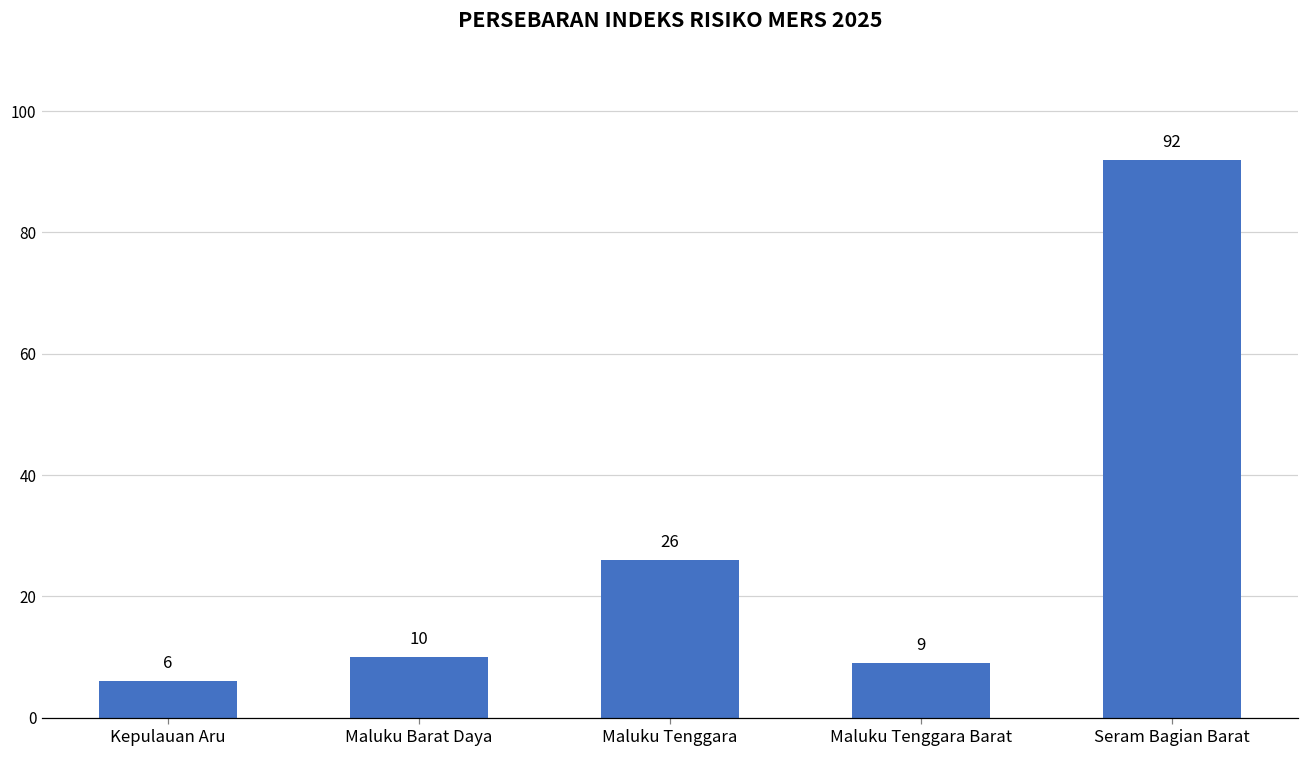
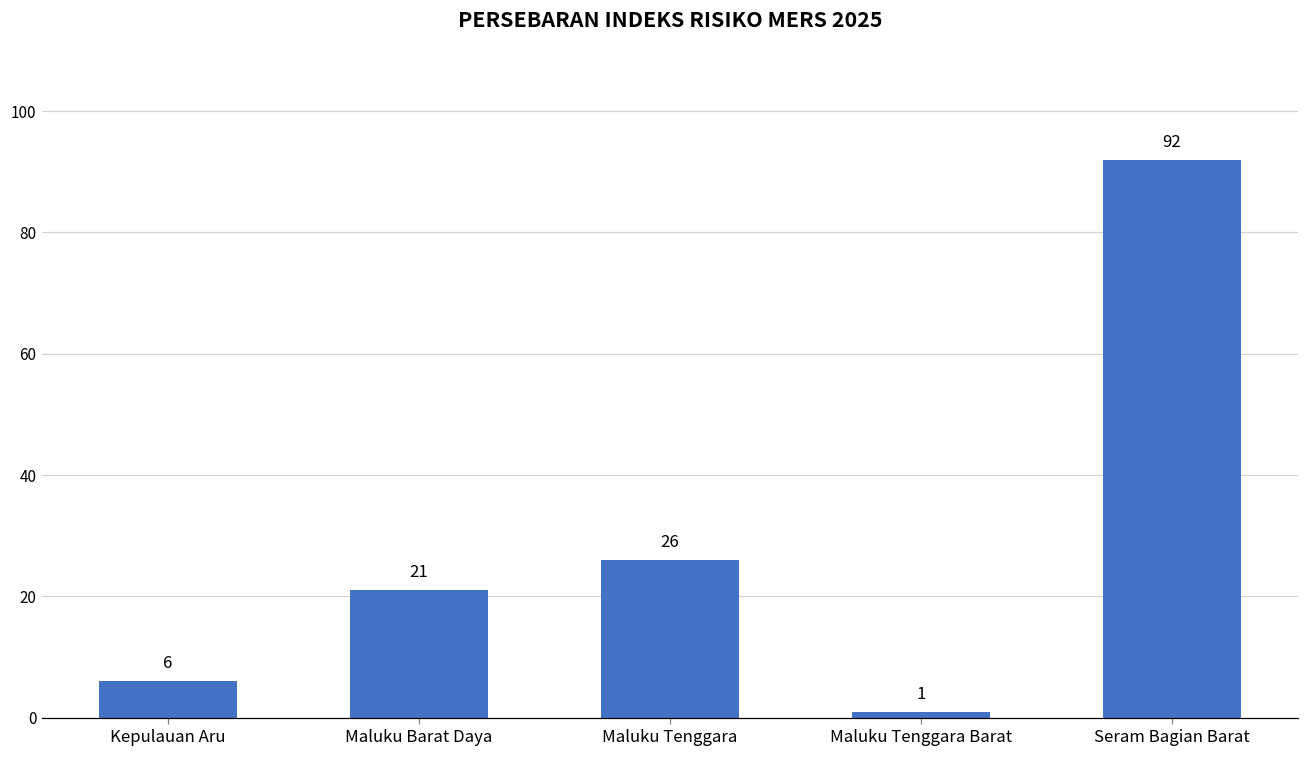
Maluku Barat Daya: 10 -> 21
Maluku Tenggara Barat: 9 -> 1
